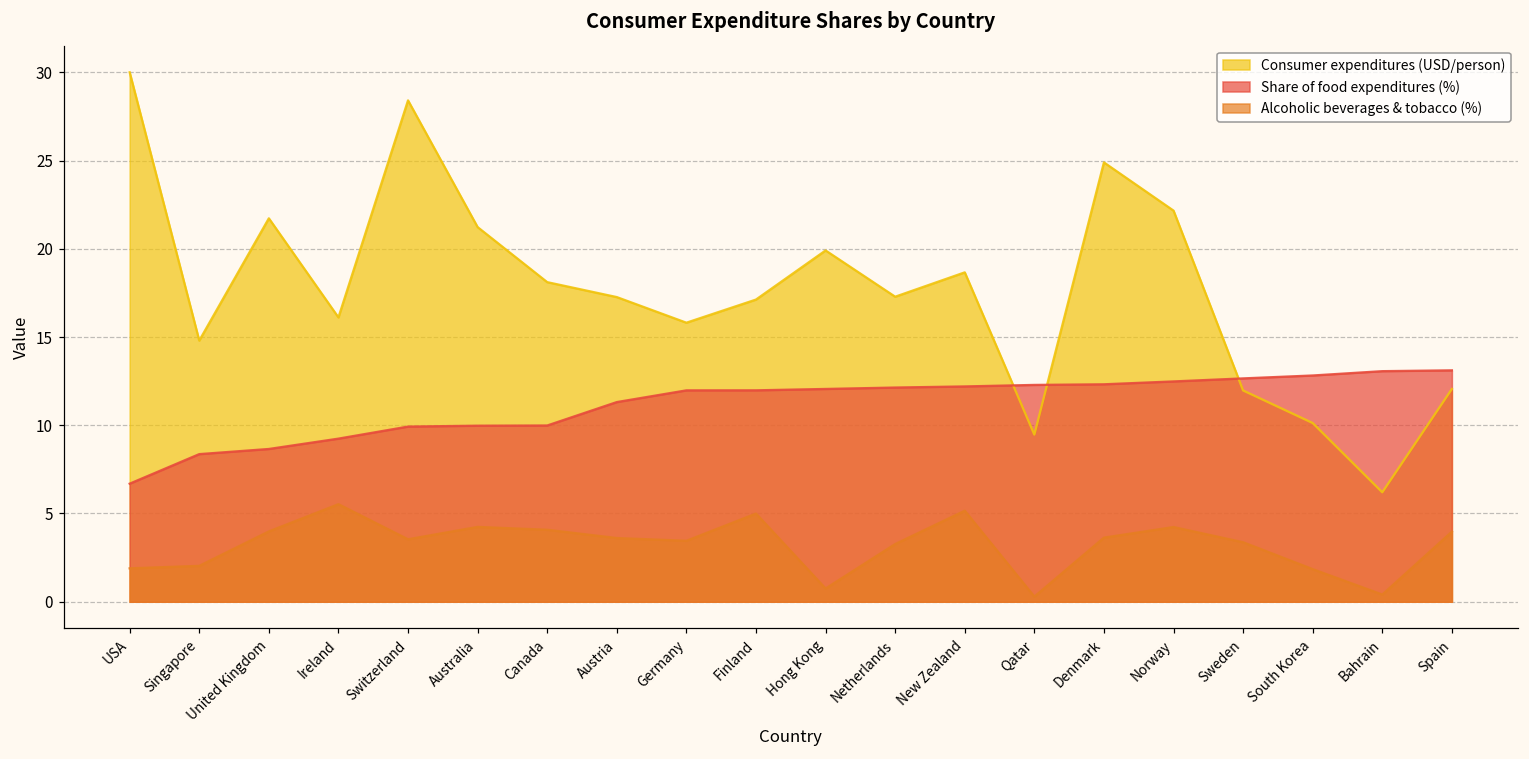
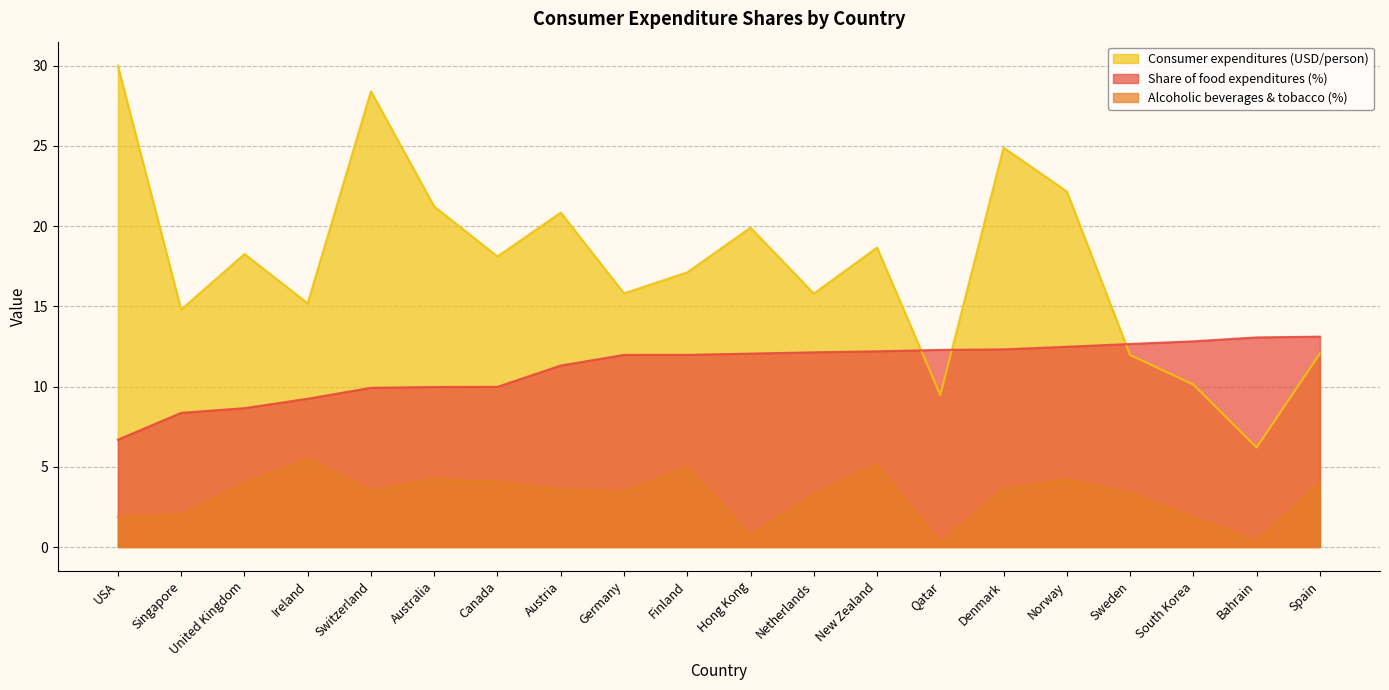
Consumer expenditures (USD/person), United Kingdom: 21.7 -> 18.3
Consumer expenditures (USD/person), Ireland: 16.1 -> 15.2
Consumer expenditures (USD/person), Austria: 17.3 -> 20.8
Consumer expenditures (USD/person), Netherlands: 17.3 -> 15.8
